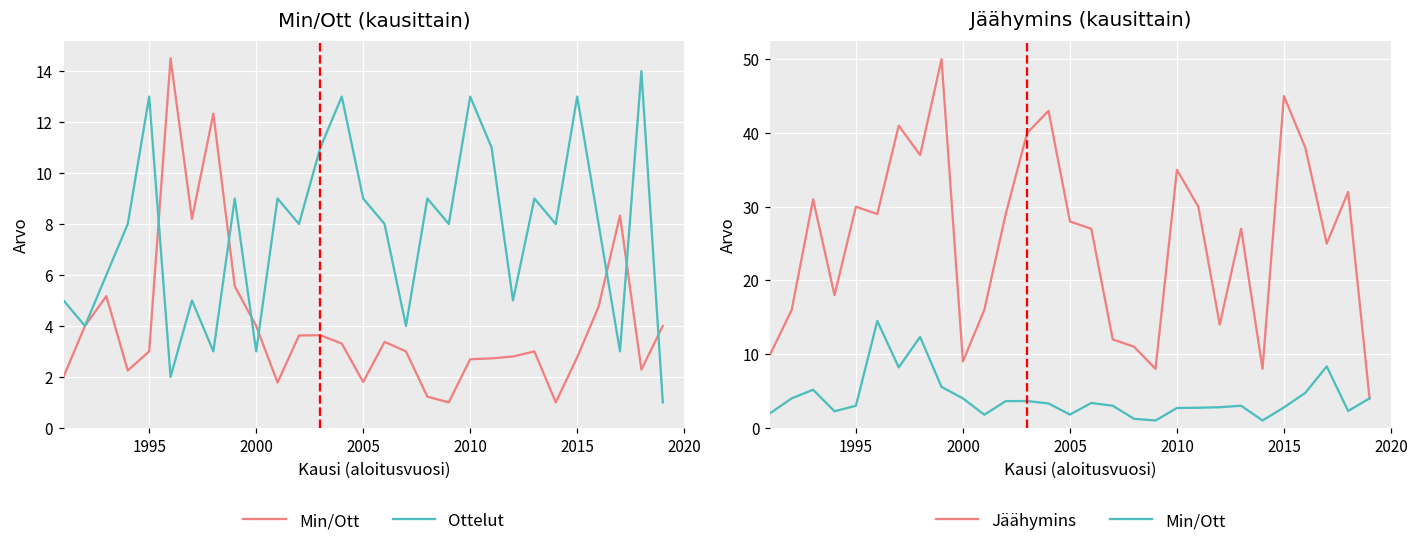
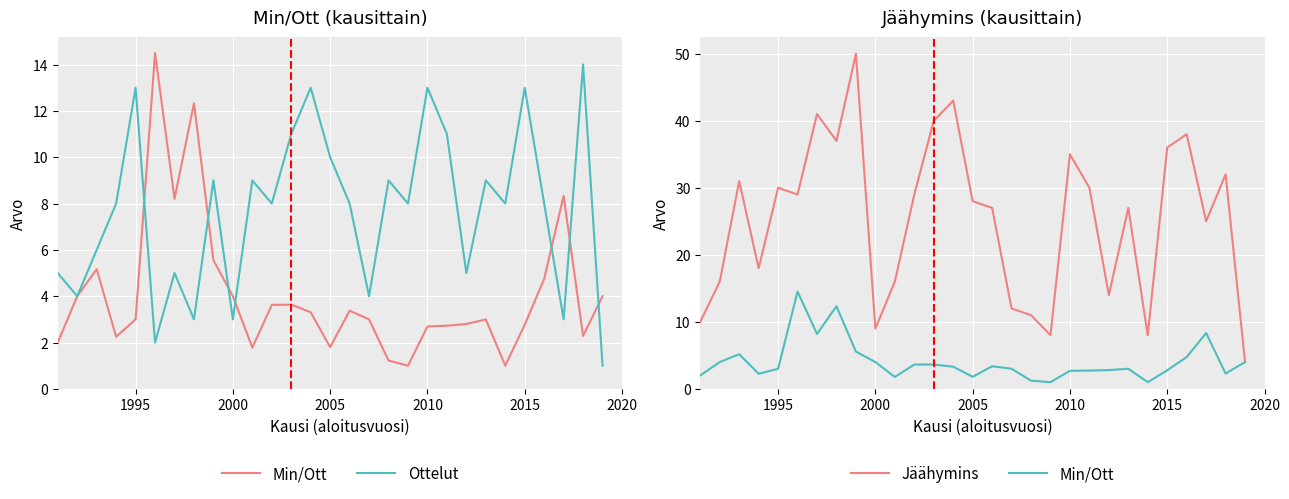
Min/Ott (kausittain), Ottelut, 2005: 9 -> 10
Jäähymins (kausittain), Jäähymins, 2015: 45 -> 36
